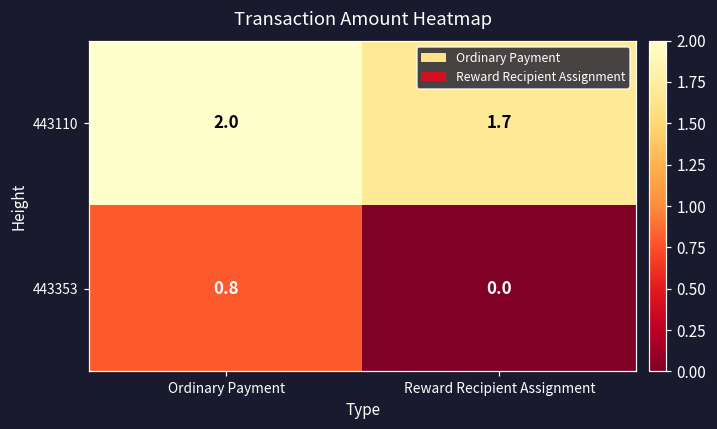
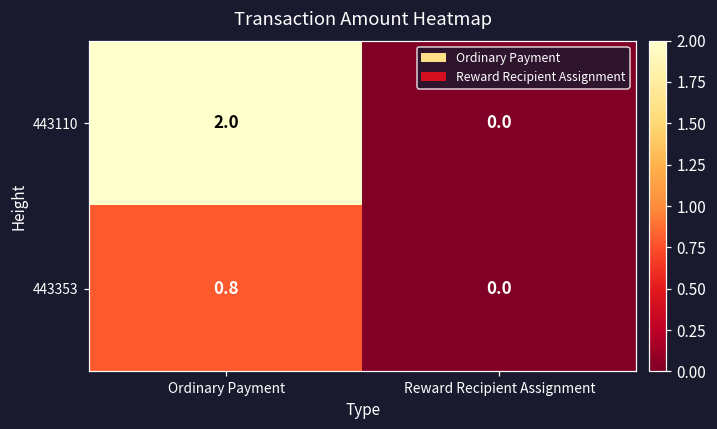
443110, Reward Recipient Assignment: 1.7 -> 0.0
